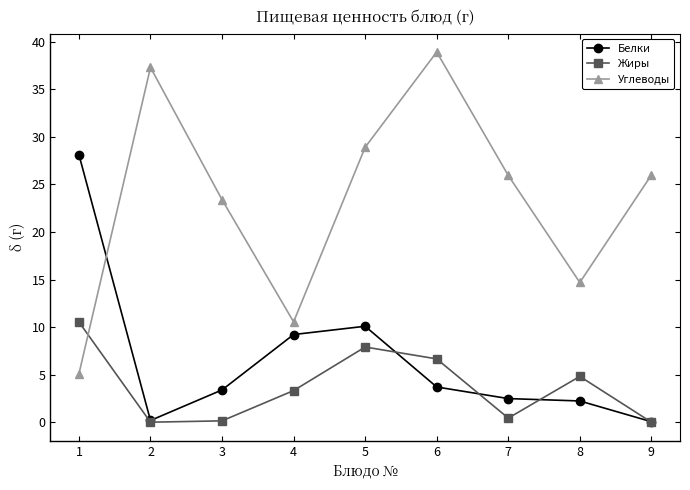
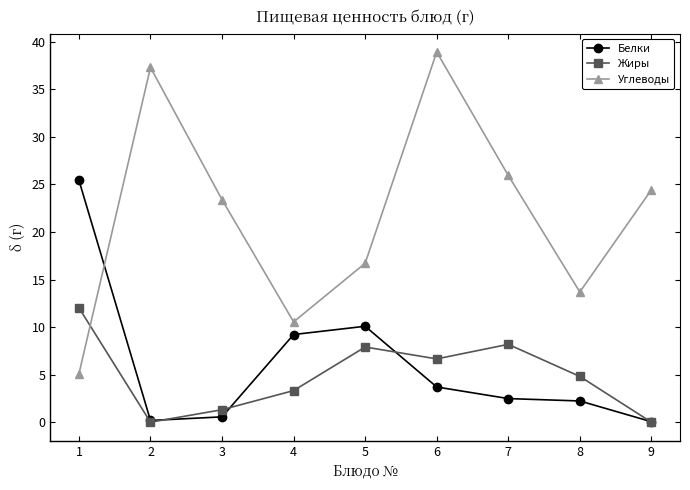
Белки, 1: 28 -> 25
Жиры, 1: 11 -> 12
Белки, 3: 3 -> 1
Жиры, 3: 0 -> 1
Углеводы, 5: 29 -> 17
Жиры, 7: 0 -> 8
Углеводы, 8: 15 -> 14
Углеводы, 9: 26 -> 24
